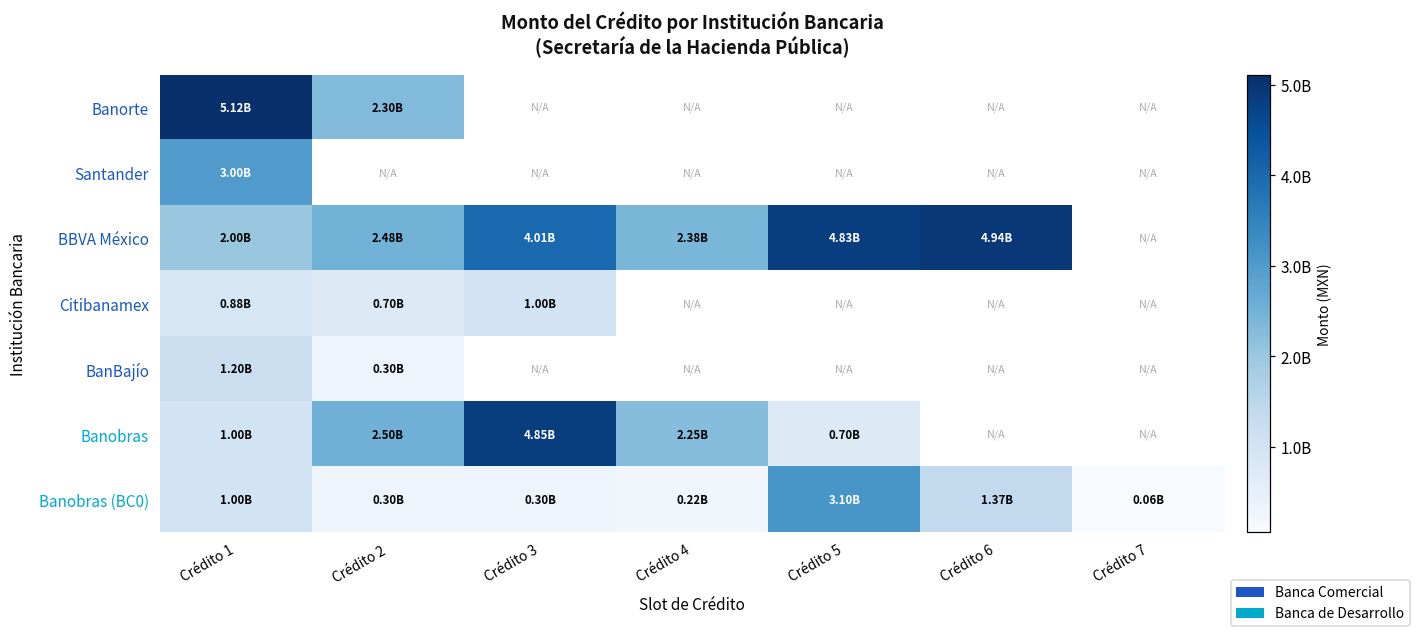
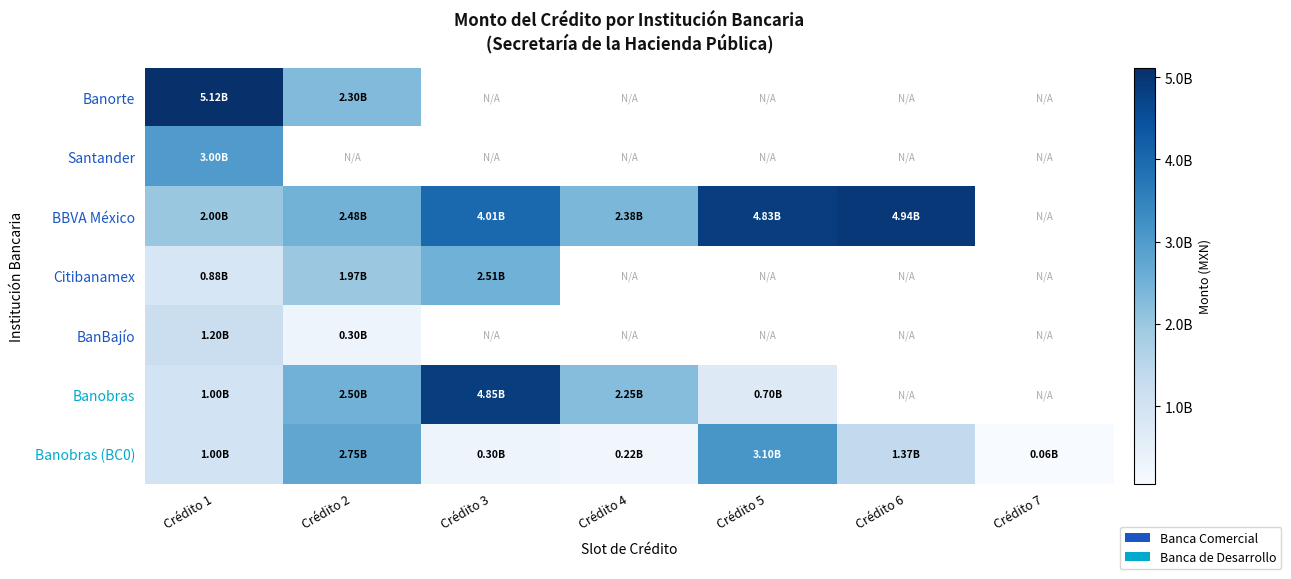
Citibanamex, Crédito 2: 0.70B -> 1.97B
Citibanamex, Crédito 3: 1.00B -> 2.51B
Banobras (BC0), Crédito 2: 0.30B -> 2.75B
